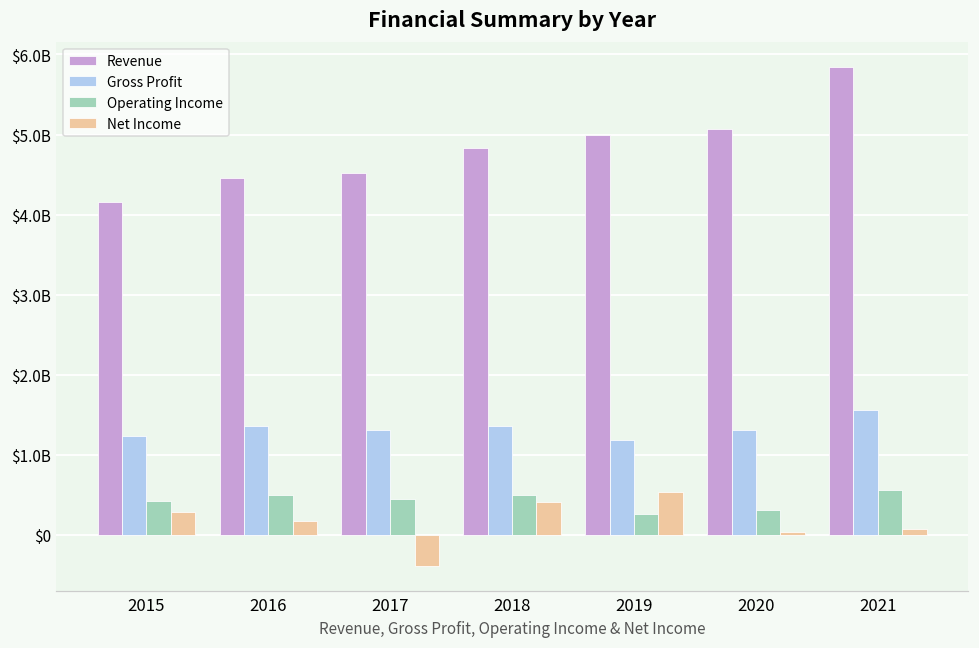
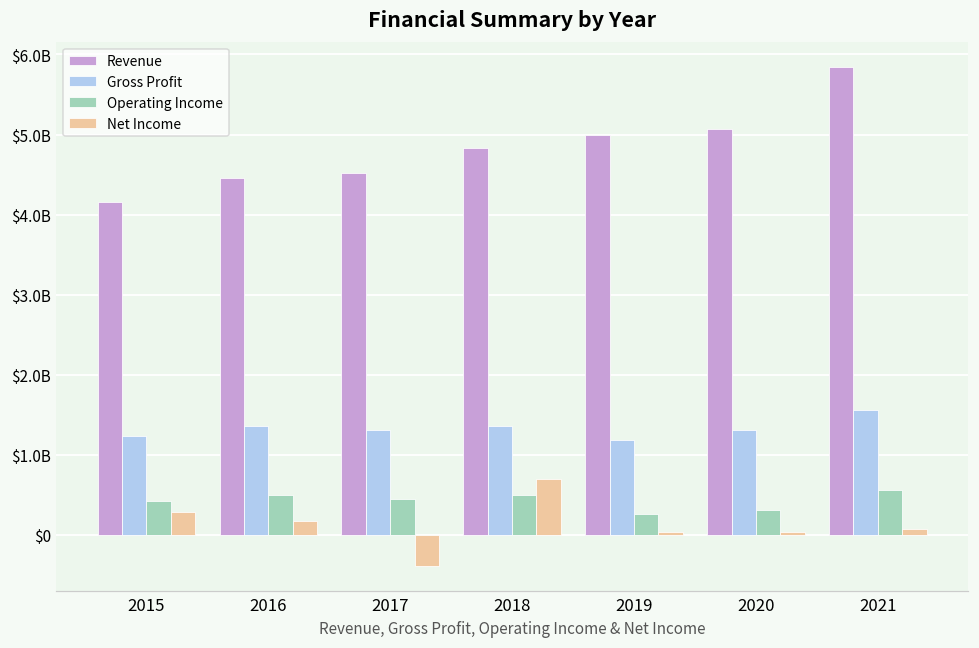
Net Income, 2018: $400000000 -> $700000000
Net Income, 2019: $500000000 -> $0
